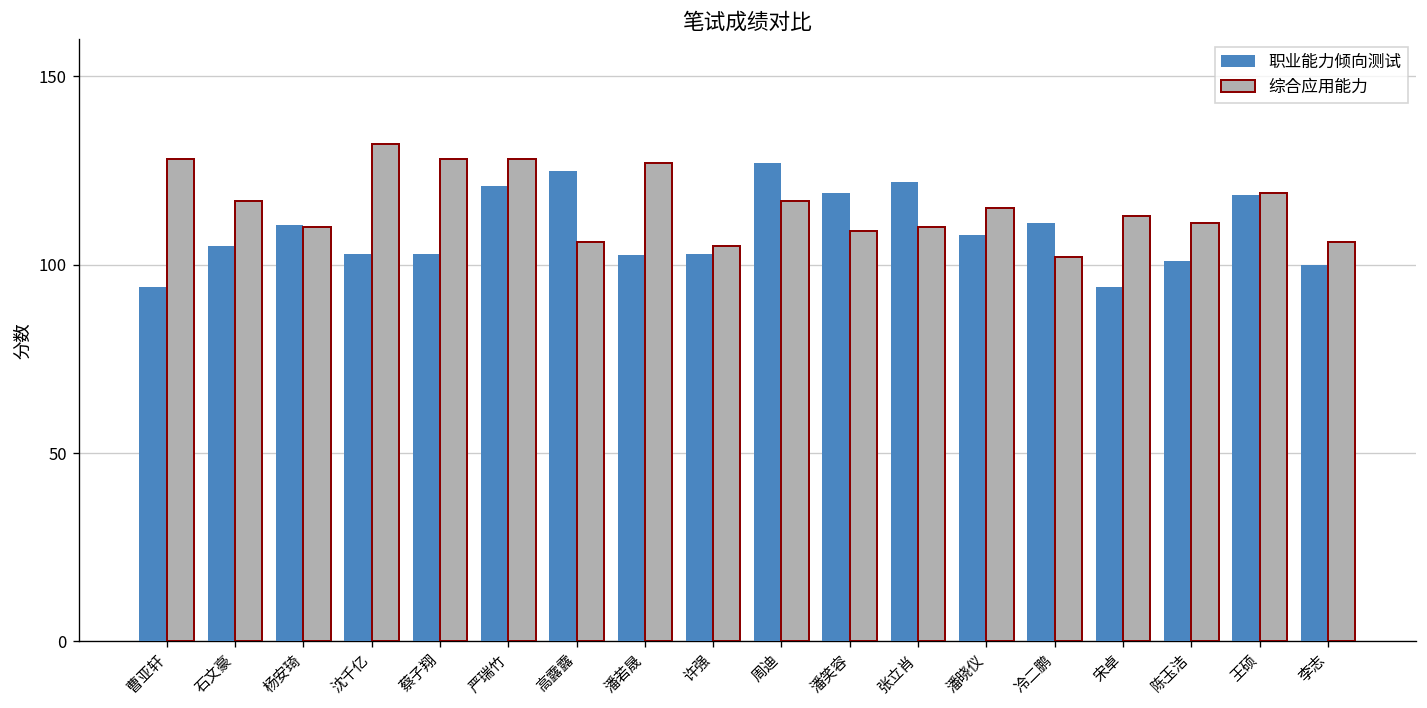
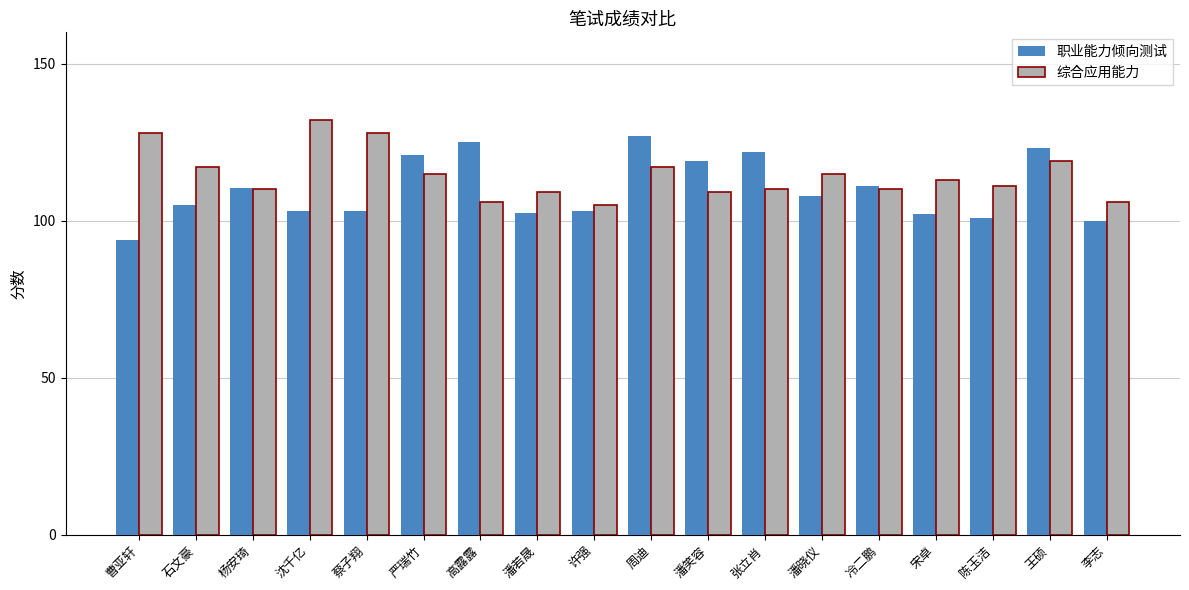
综合应用能力, 严瑞竹: 128 -> 115
综合应用能力, 潘若晟: 127 -> 109
综合应用能力, 冷二鹏: 102 -> 110
职业能力倾向测试, 宋卓: 94 -> 102
职业能力倾向测试, 王硕: 119 -> 123
